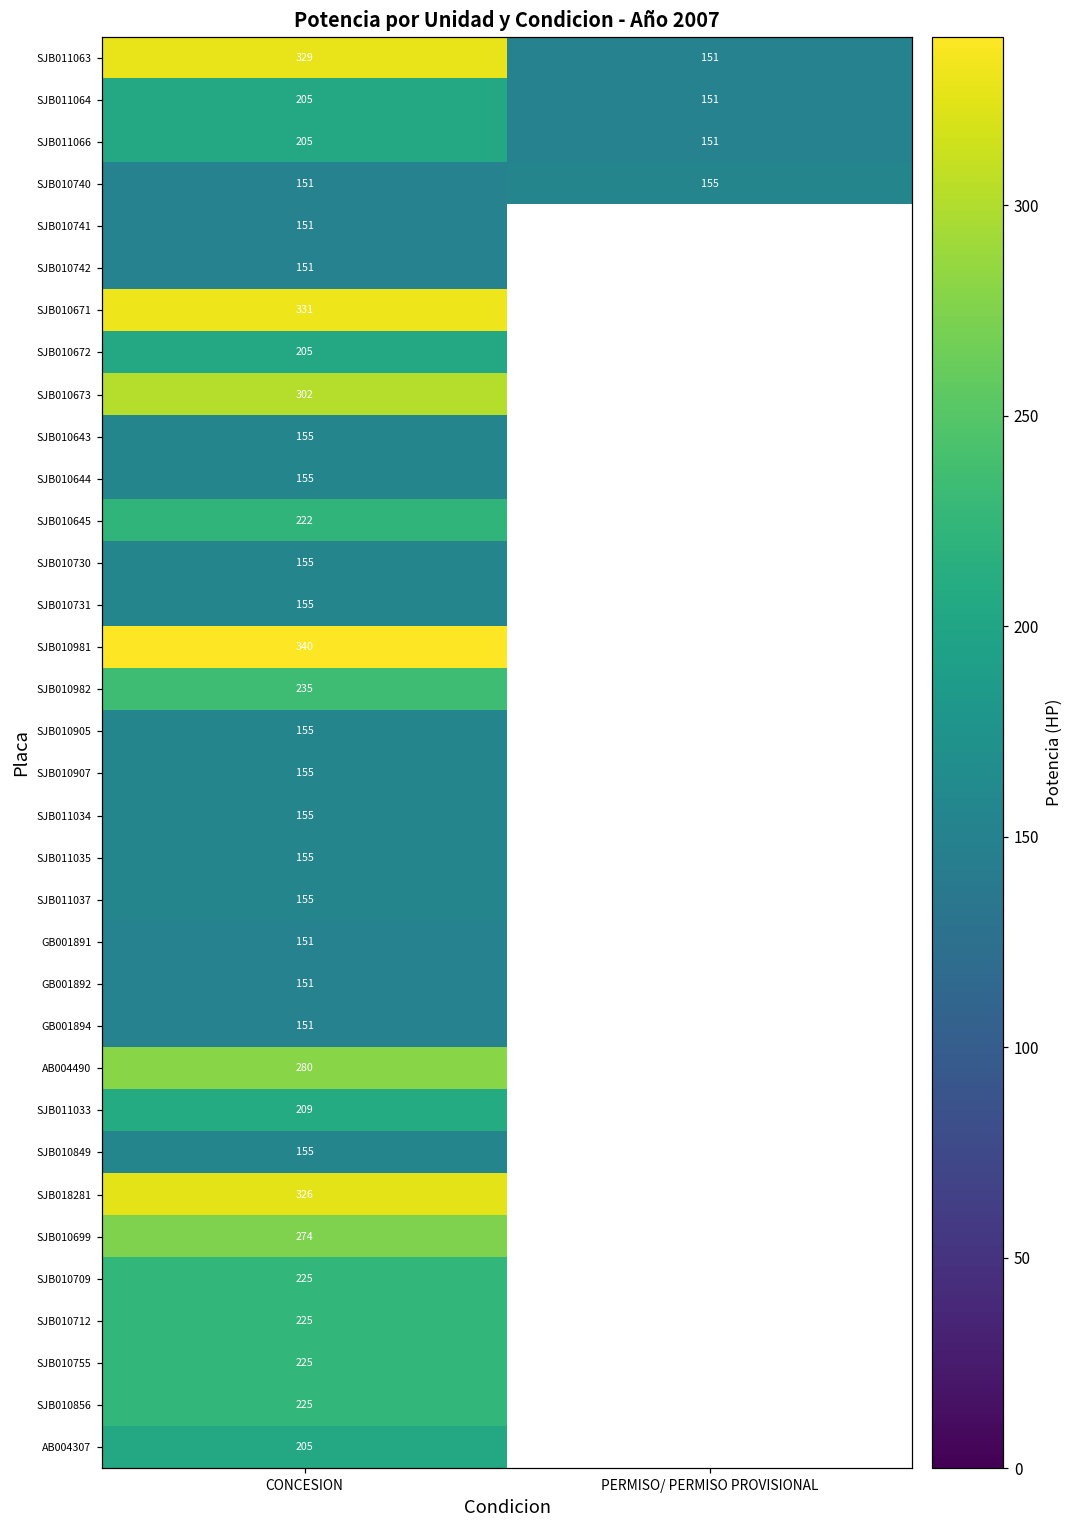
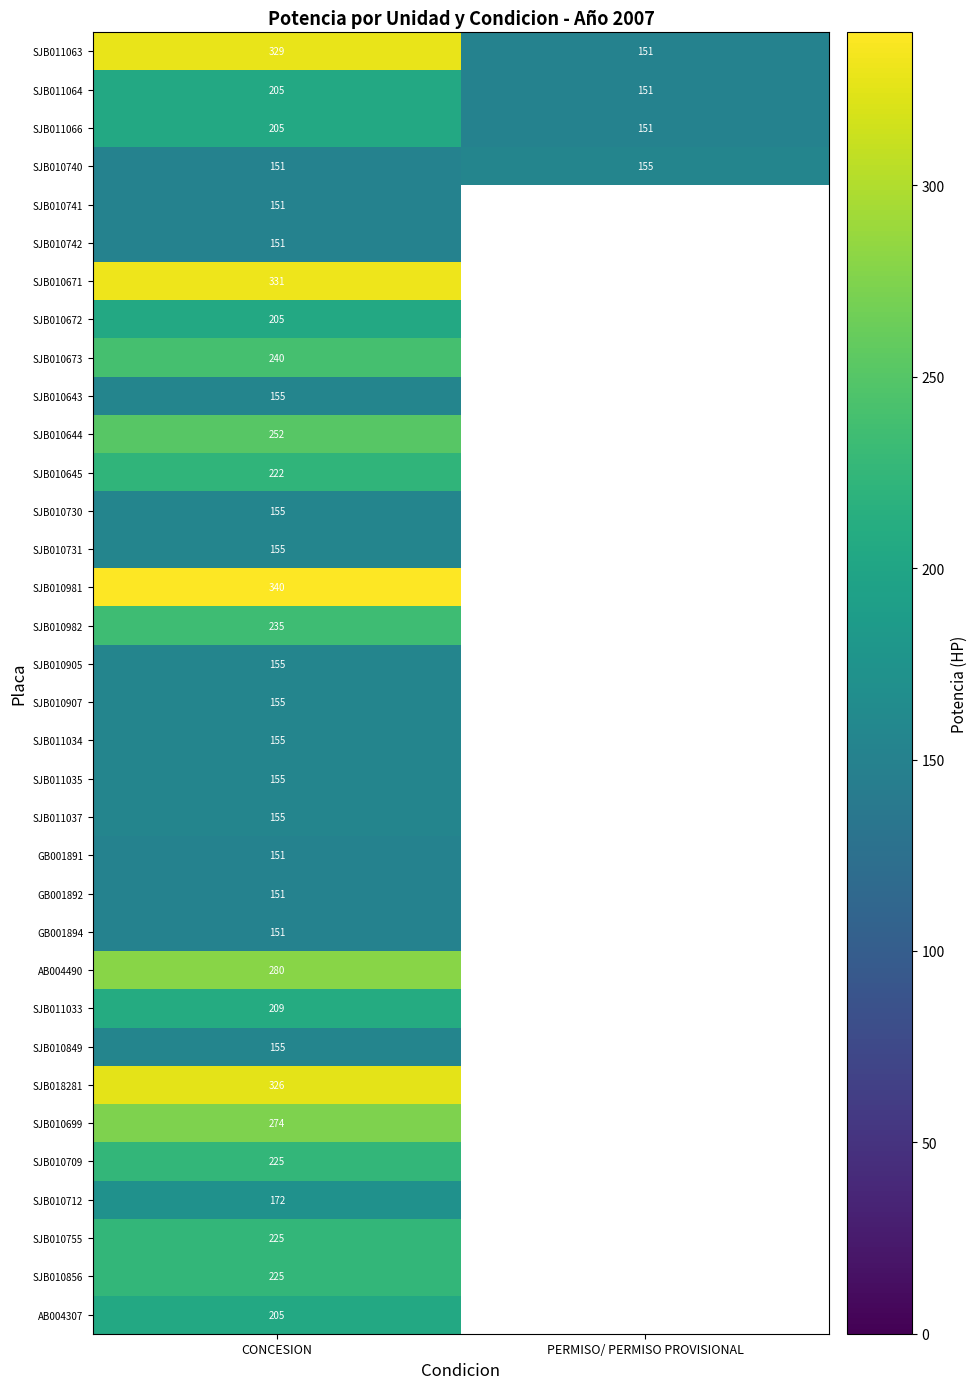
SJB010673, CONCESION: 302 -> 240
SJB010644, CONCESION: 155 -> 252
SJB010712, CONCESION: 225 -> 172
